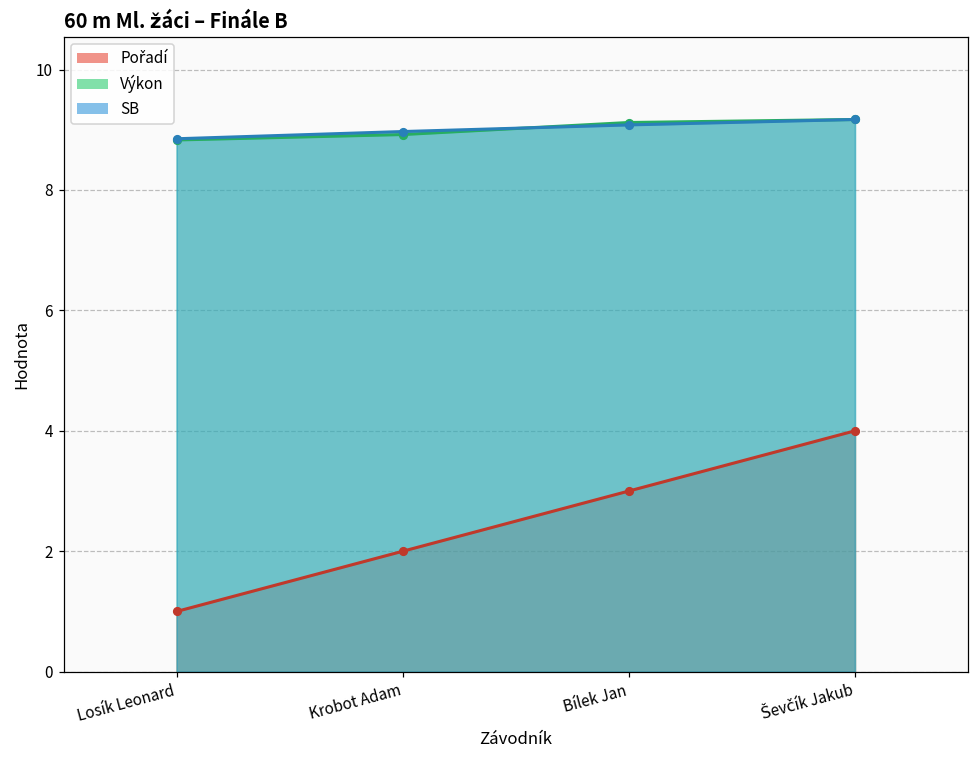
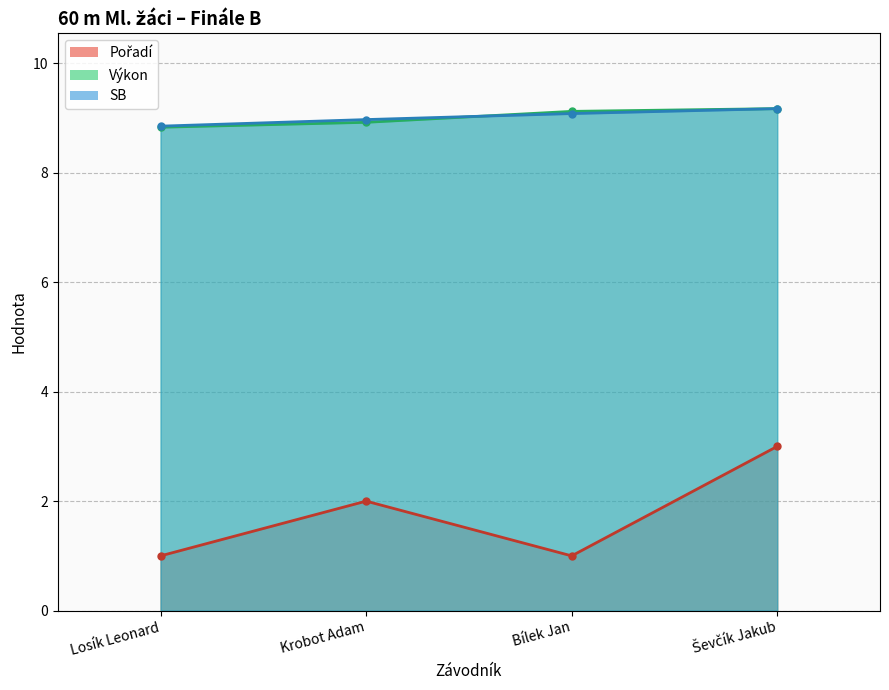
Pořadí, Bílek Jan: 3 -> 1
Pořadí, Ševčík Jakub: 4 -> 3
